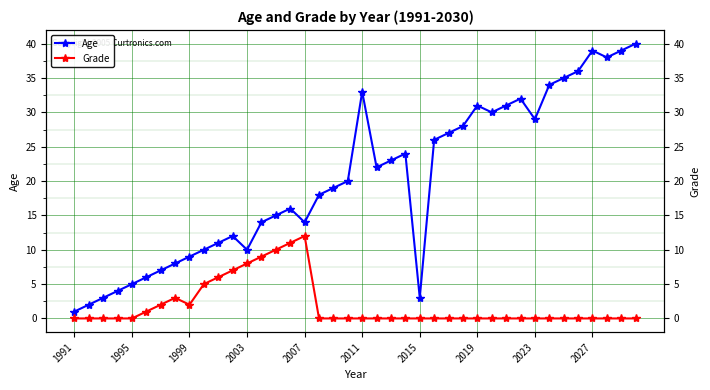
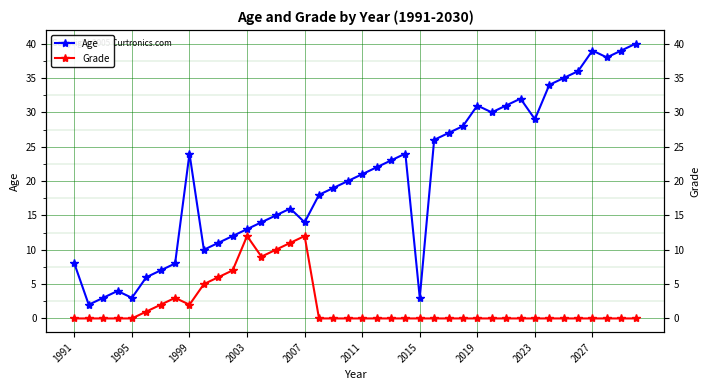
Age, 1991: 1 -> 8
Age, 1995: 5 -> 3
Age, 1999: 9 -> 24
Age, 2003: 10 -> 13
Grade, 2003: 8 -> 12
Age, 2011: 33 -> 21
